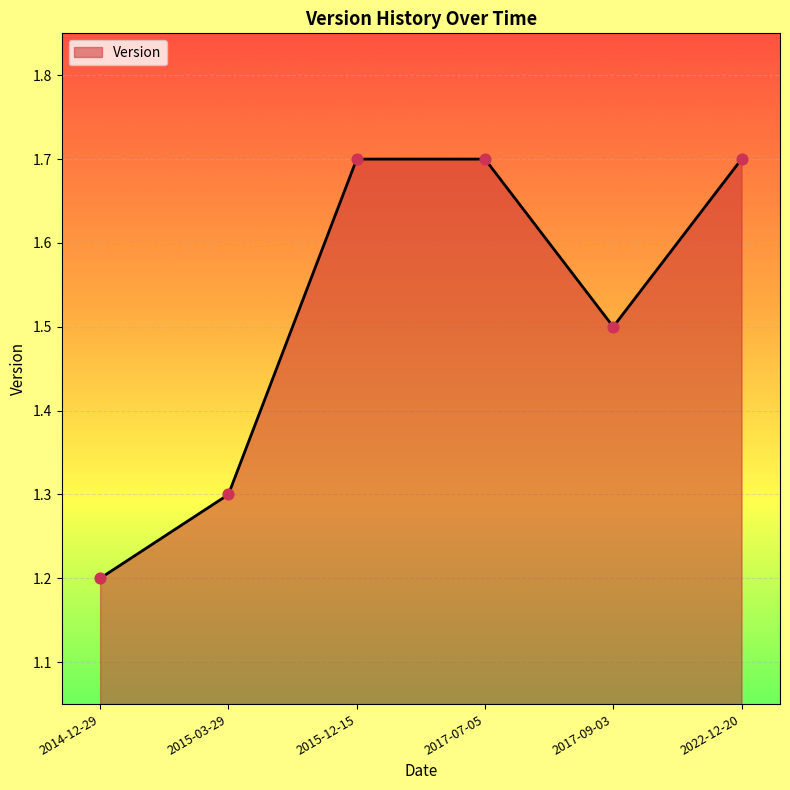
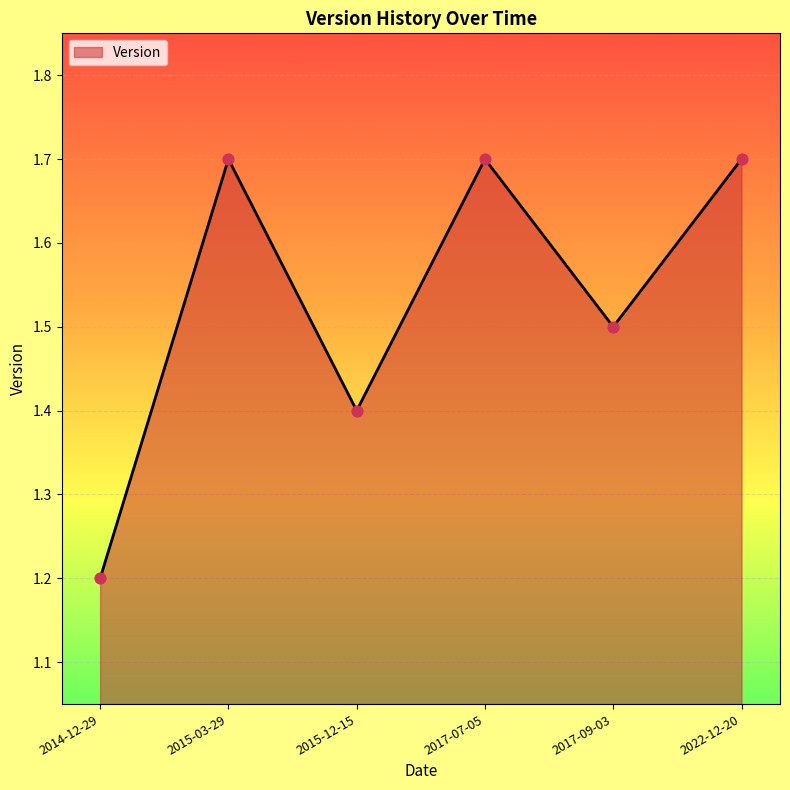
2015-03-29: 1.3 -> 1.7
2015-12-15: 1.7 -> 1.4
